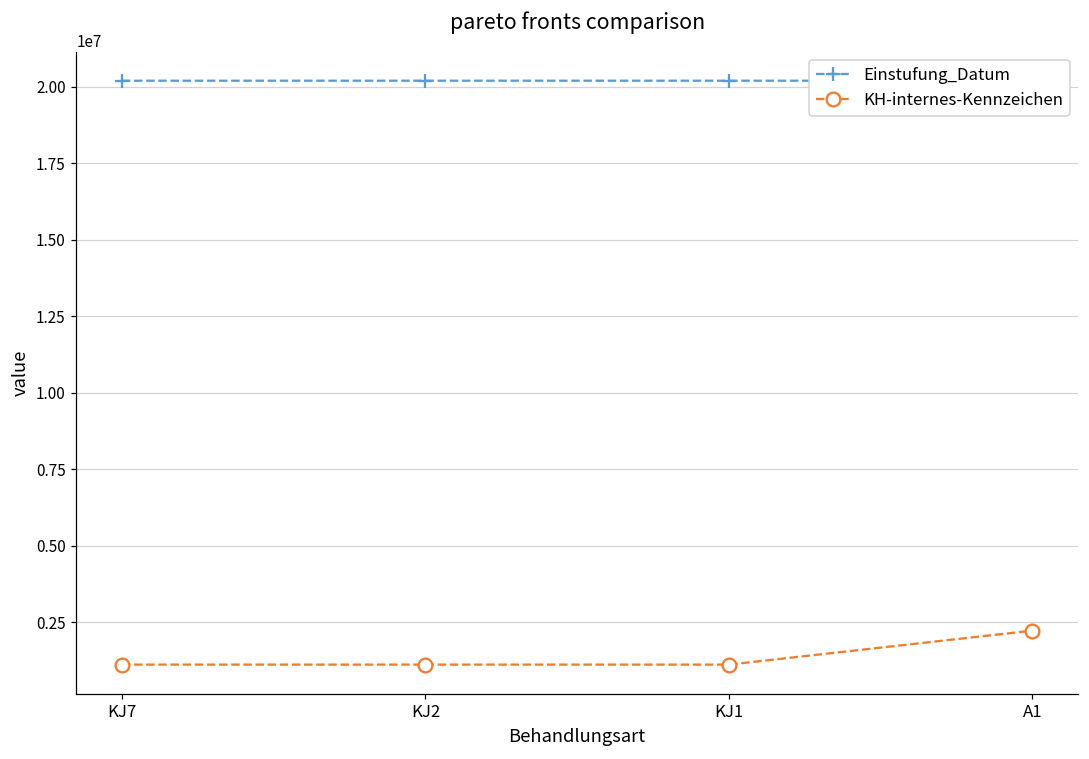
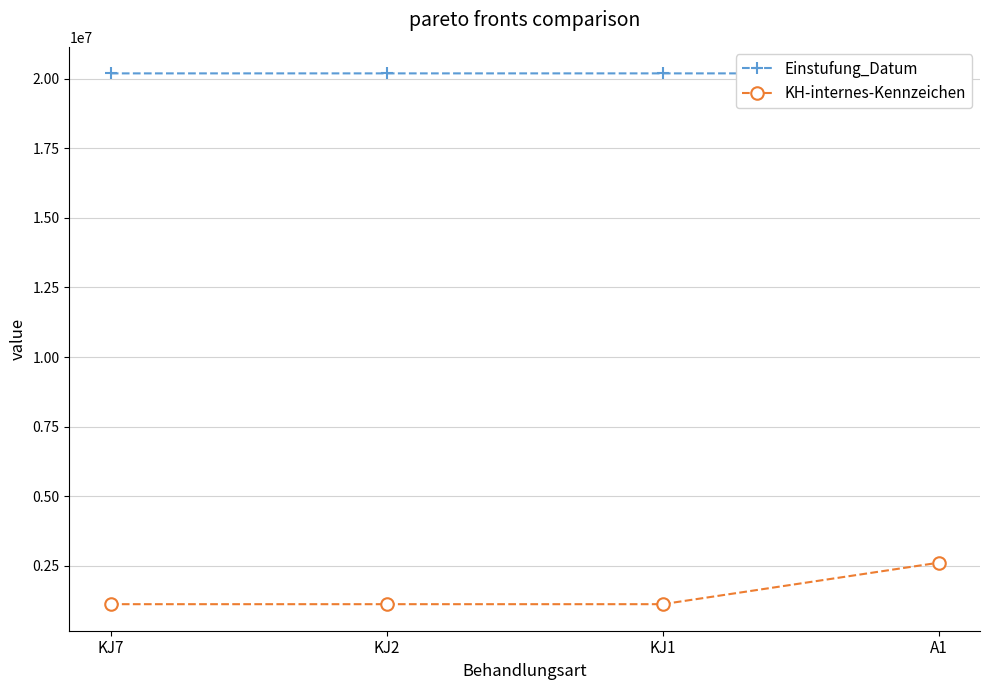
KH-internes-Kennzeichen, A1: 2200000 -> 2600000
